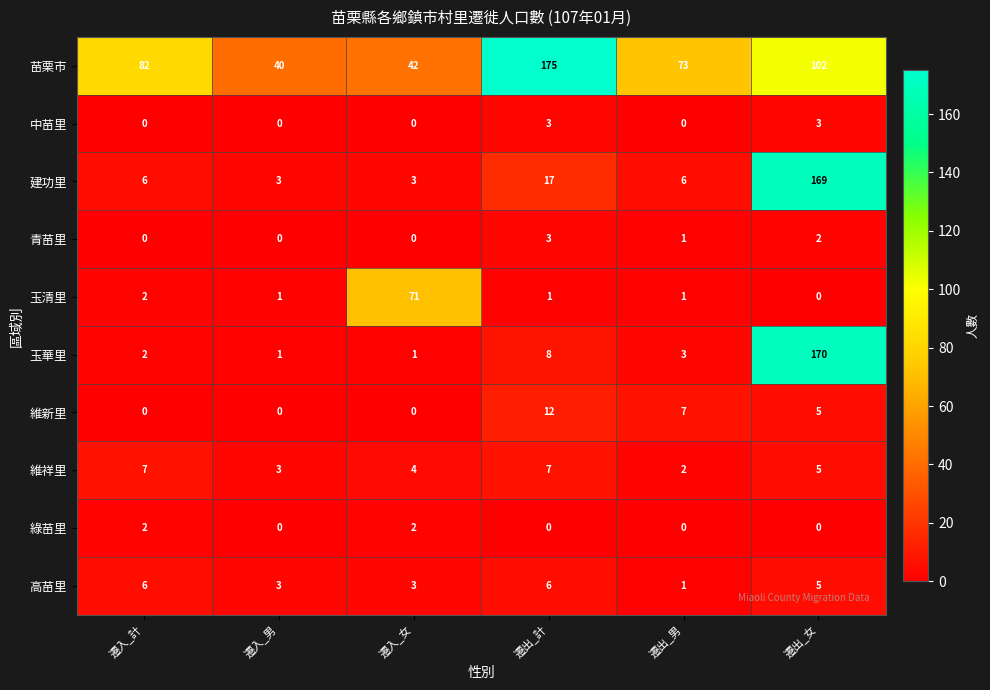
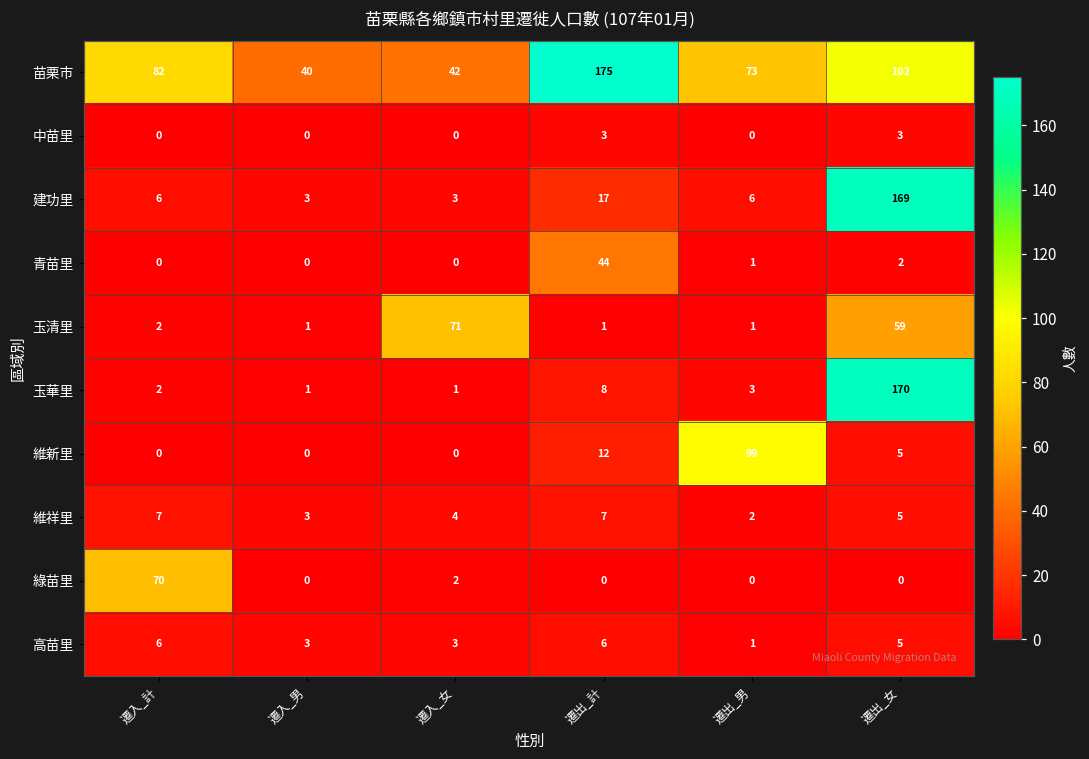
青苗里, 遷出_計: 3 -> 44
玉清里, 遷出_女: 0 -> 59
維新里, 遷出_男: 7 -> 99
綠苗里, 遷入_計: 2 -> 70
